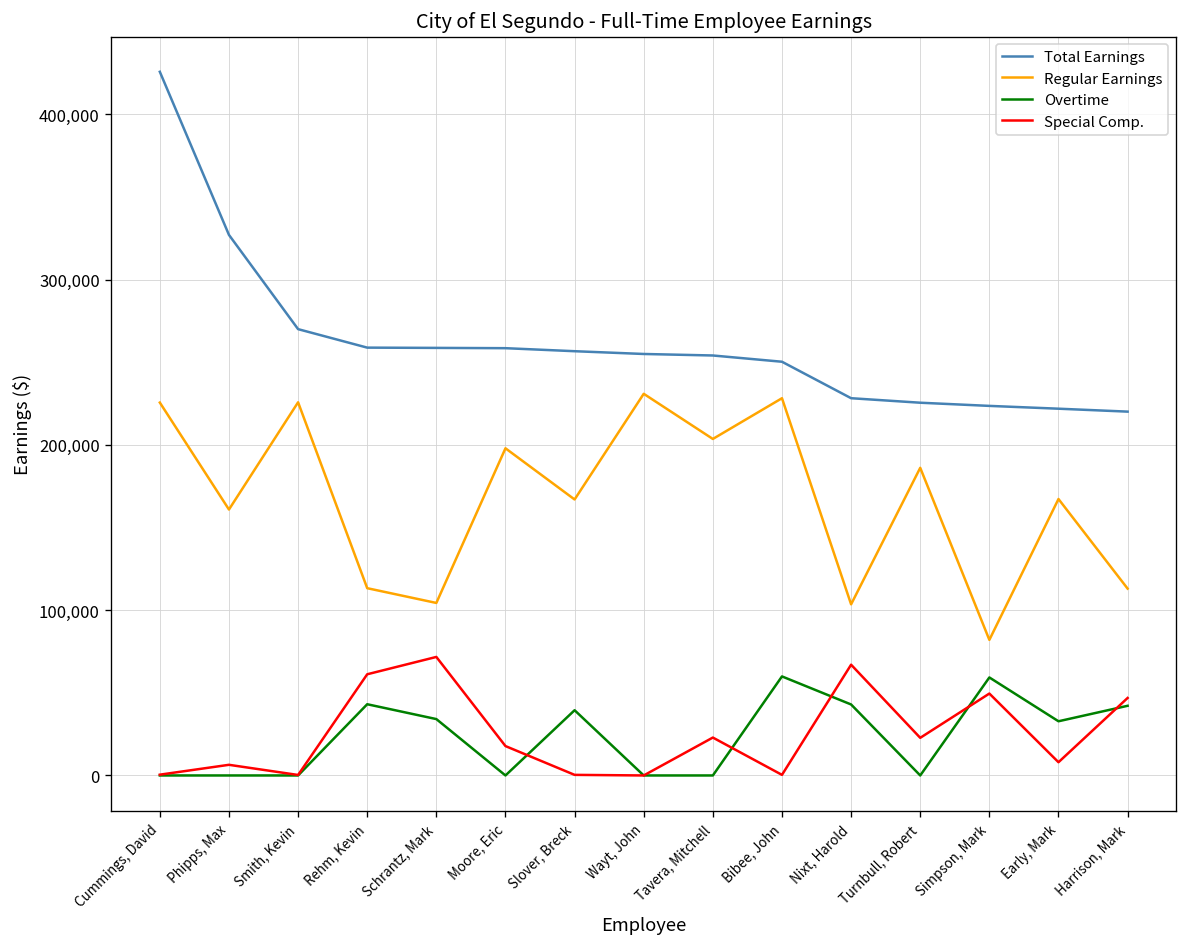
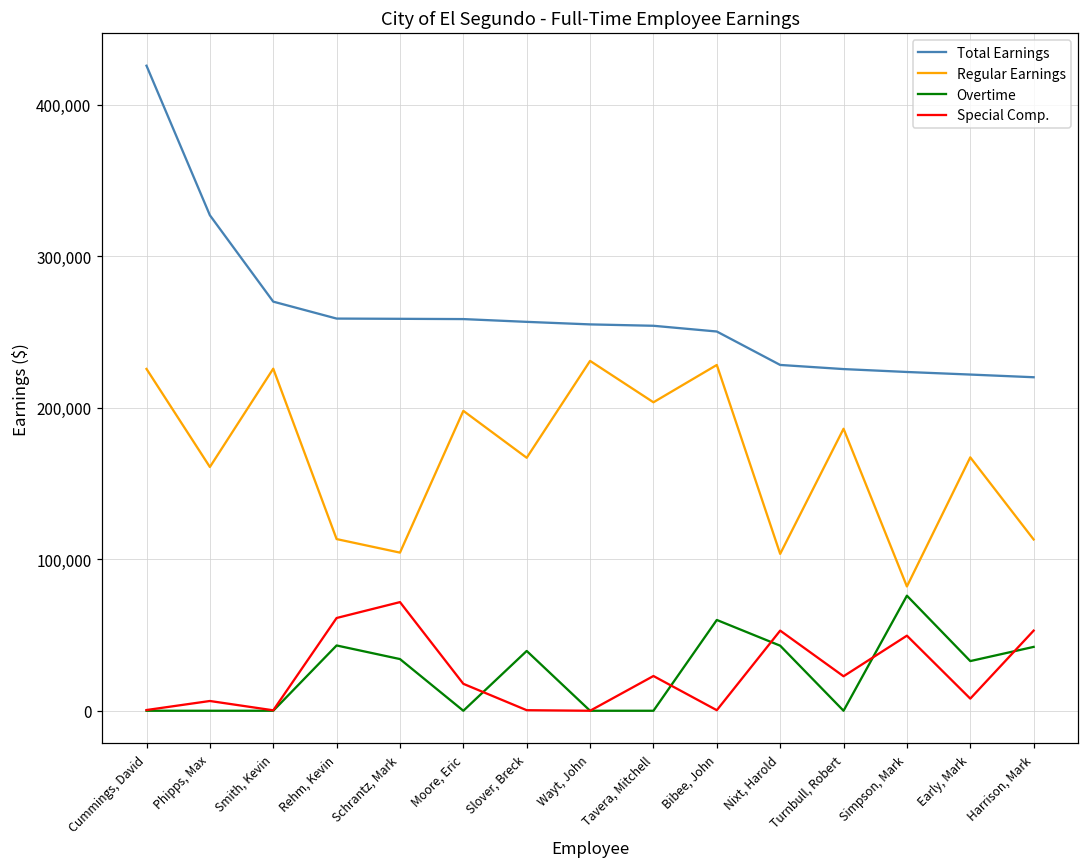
Special Comp., Nixt, Harold: 67,000 -> 53,000
Overtime, Simpson, Mark: 59,000 -> 76,000
Special Comp., Harrison, Mark: 47,000 -> 53,000
